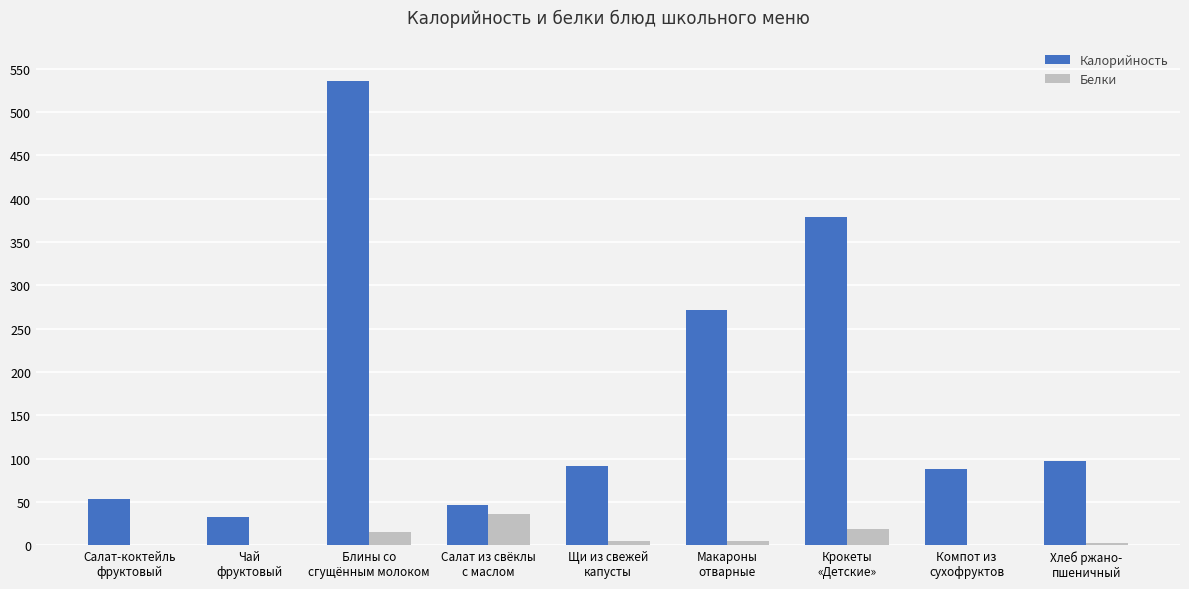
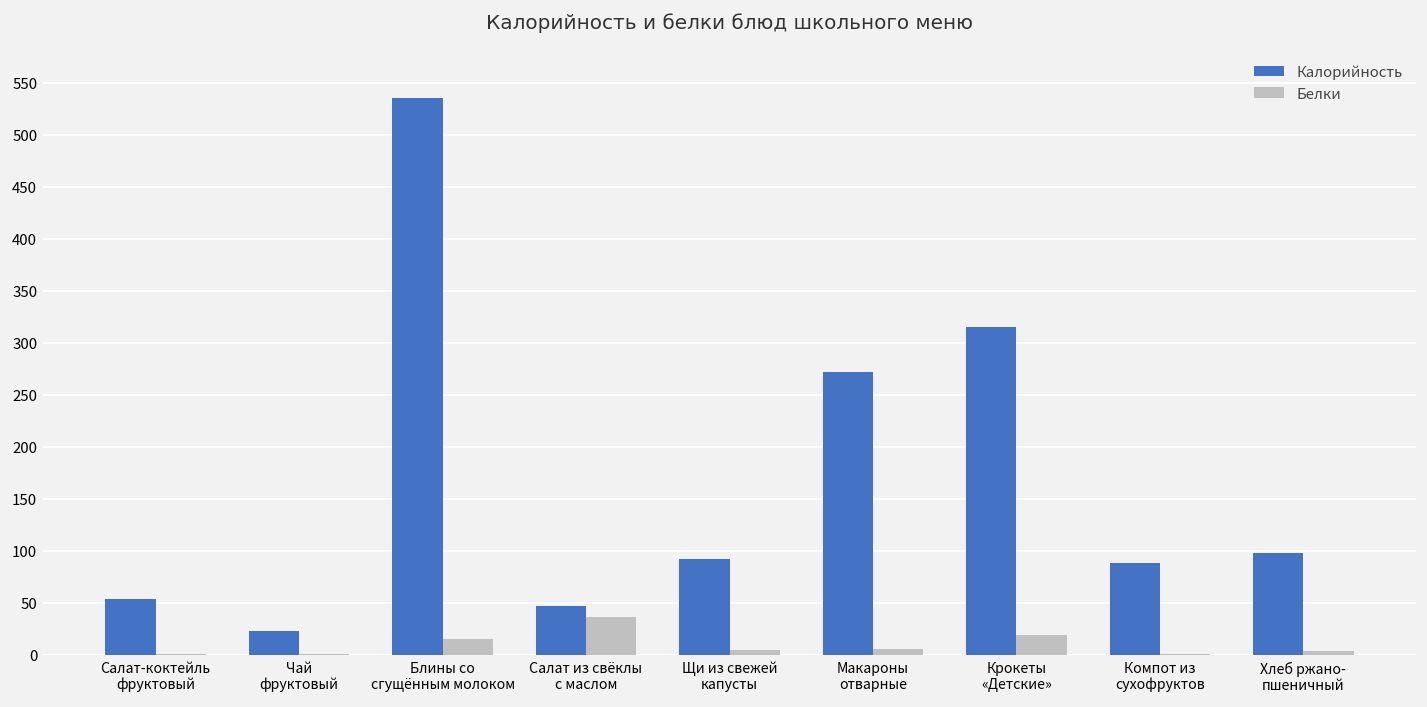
Калорийность, Чай фруктовый: 30 -> 20
Калорийность, Крокеты «Детские»: 380 -> 320
